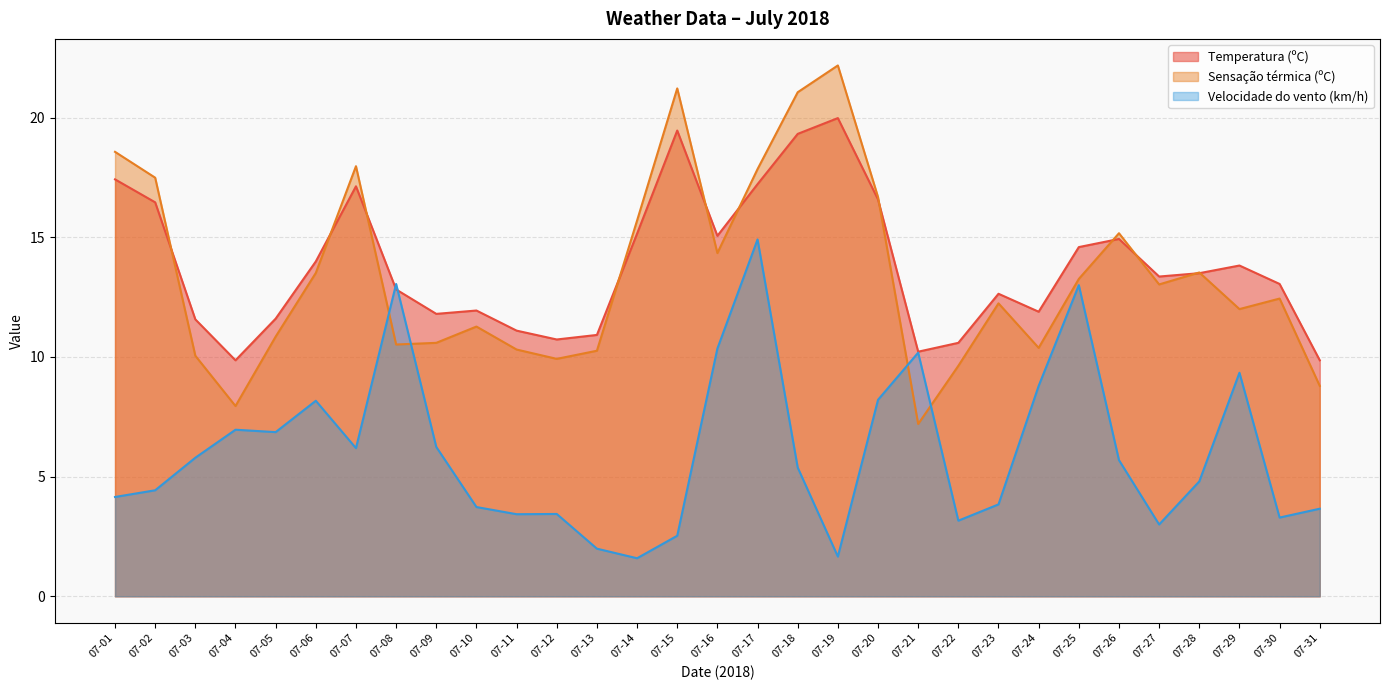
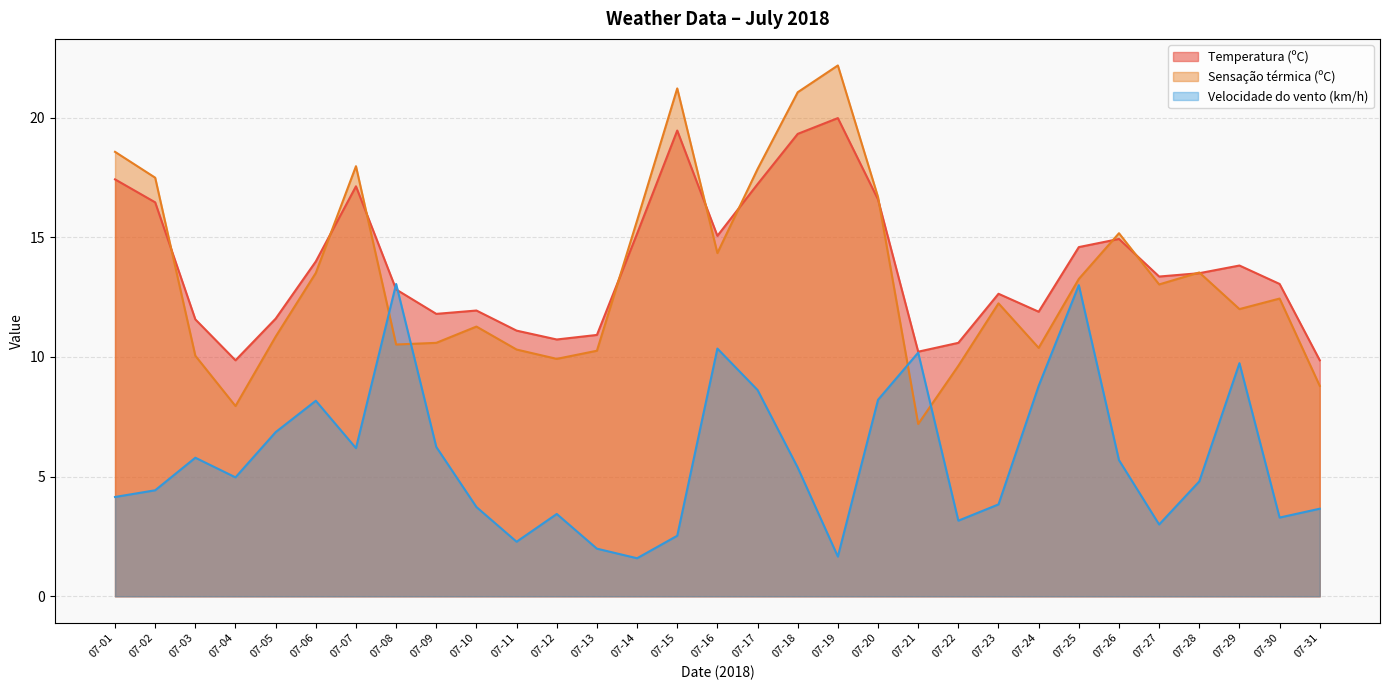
Velocidade do vento (km/h), 07-04: 7.0 -> 5.0
Velocidade do vento (km/h), 07-11: 3.4 -> 2.3
Velocidade do vento (km/h), 07-17: 14.9 -> 8.6
Velocidade do vento (km/h), 07-29: 9.3 -> 9.7
